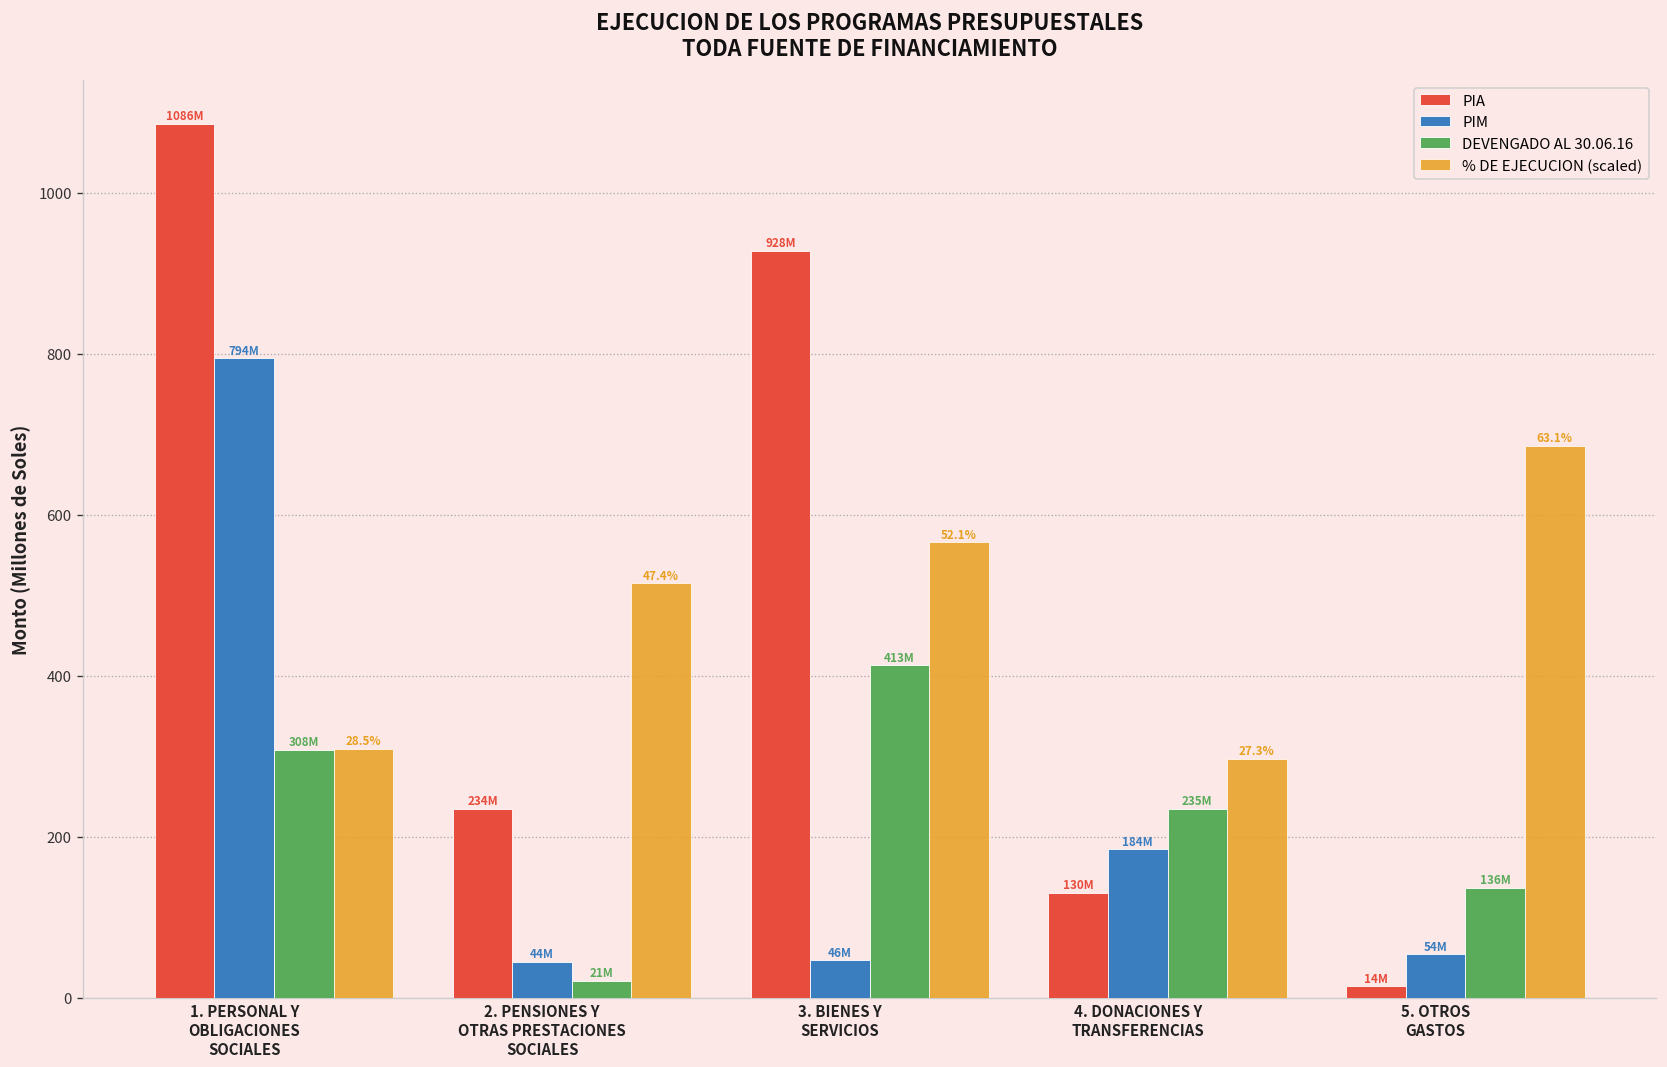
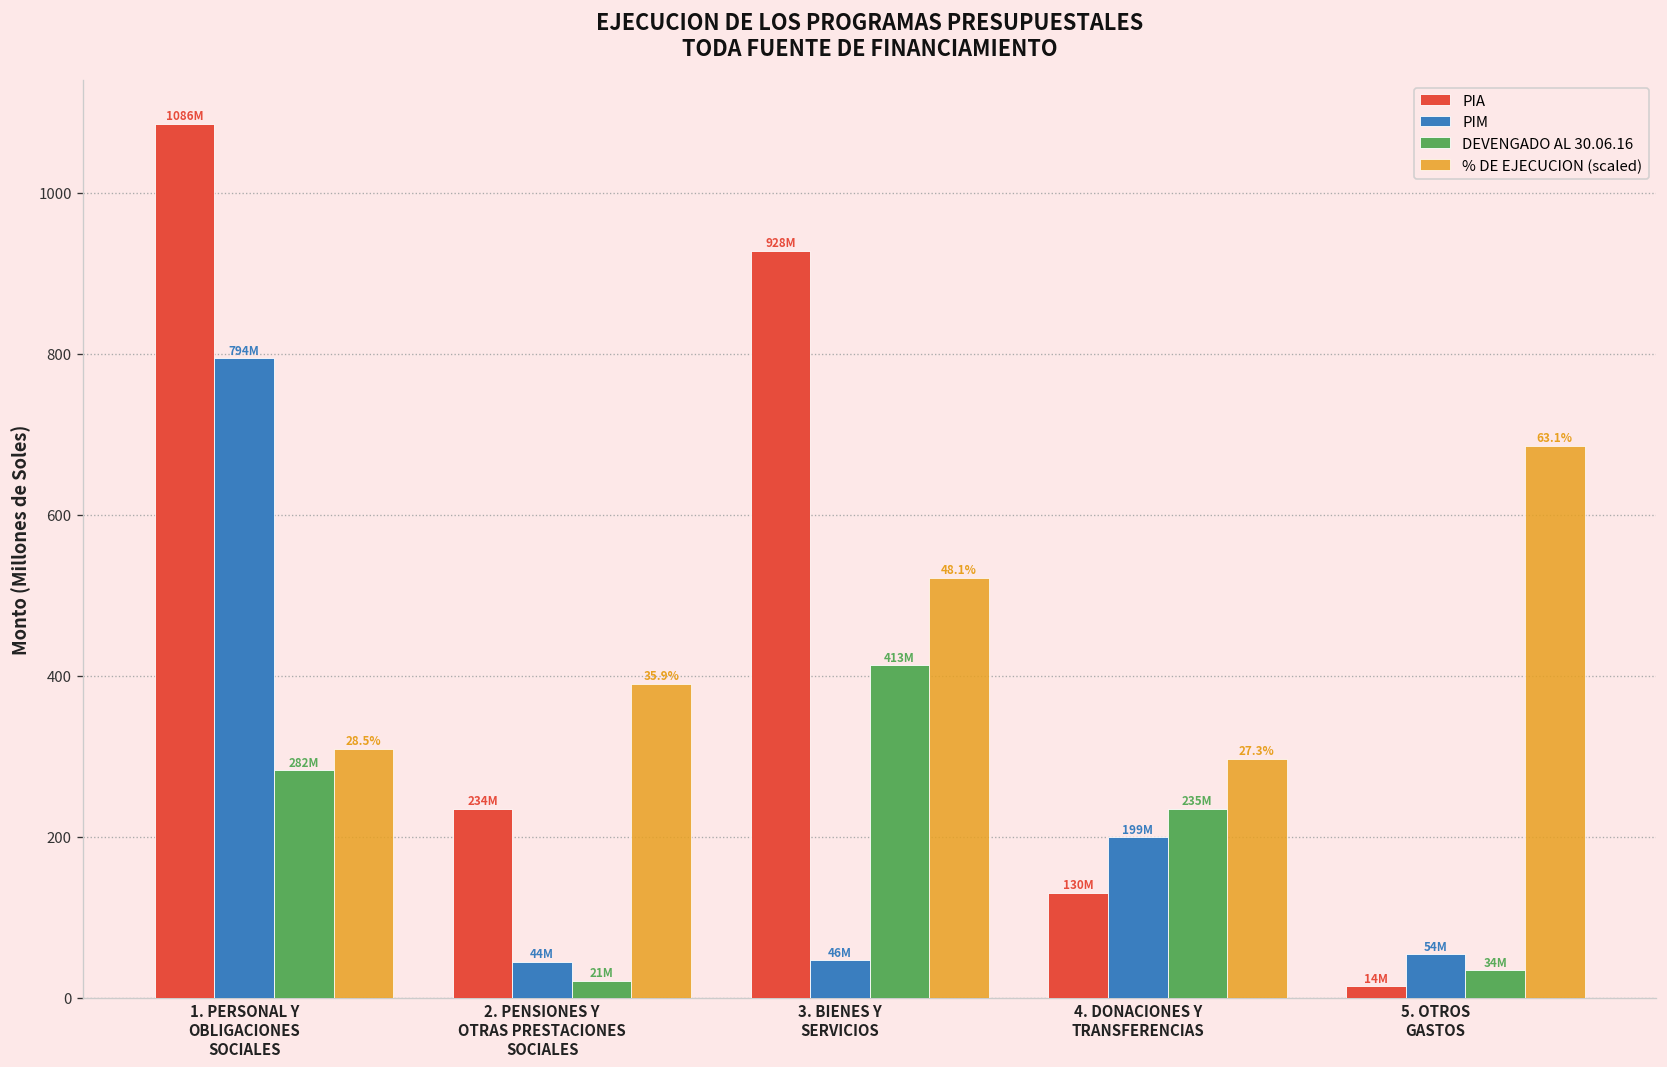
DEVENGADO AL 30.06.16, 1. PERSONAL Y OBLIGACIONES SOCIALES: 308M -> 282M
% DE EJECUCION (scaled), 2. PENSIONES Y OTRAS PRESTACIONES SOCIALES: 47.4% -> 35.9%
% DE EJECUCION (scaled), 3. BIENES Y SERVICIOS: 52.1% -> 48.1%
PIM, 4. DONACIONES Y TRANSFERENCIAS: 184M -> 199M
DEVENGADO AL 30.06.16, 5. OTROS GASTOS: 136M -> 34M
